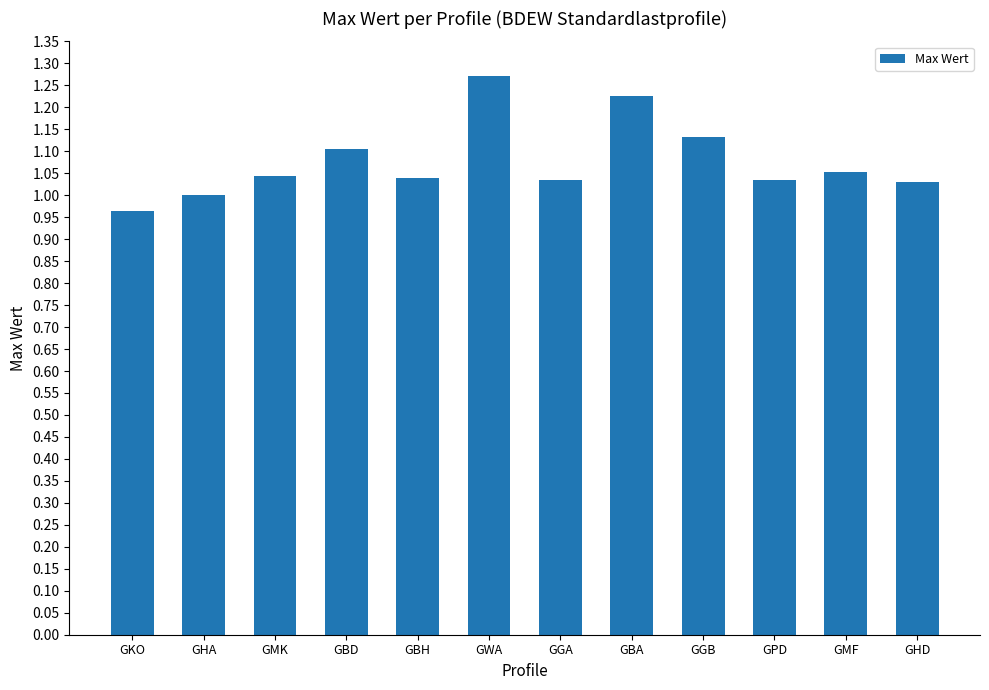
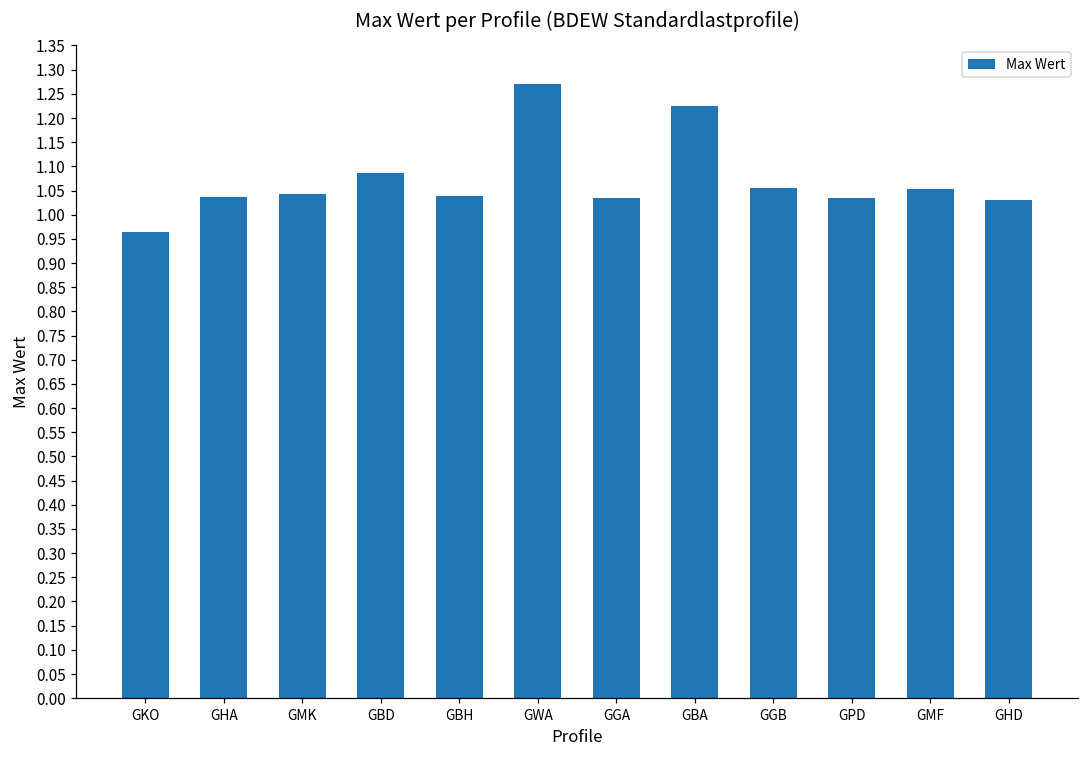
GHA: 1.00 -> 1.04
GBD: 1.11 -> 1.09
GGB: 1.13 -> 1.06
